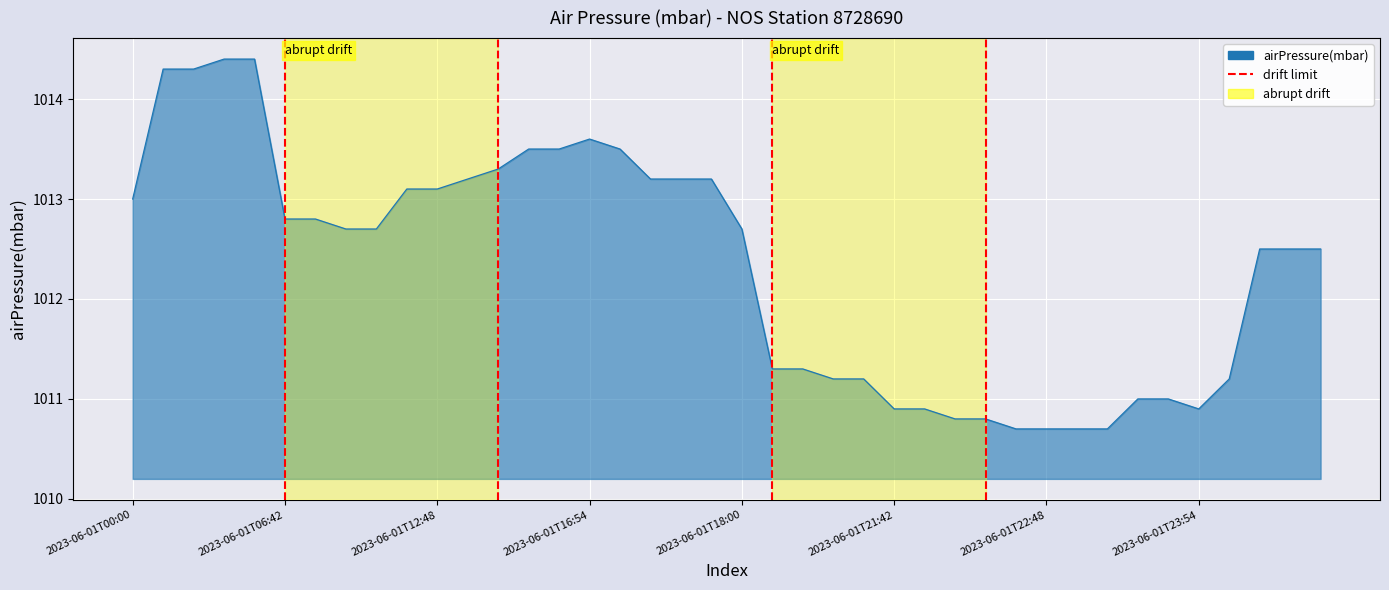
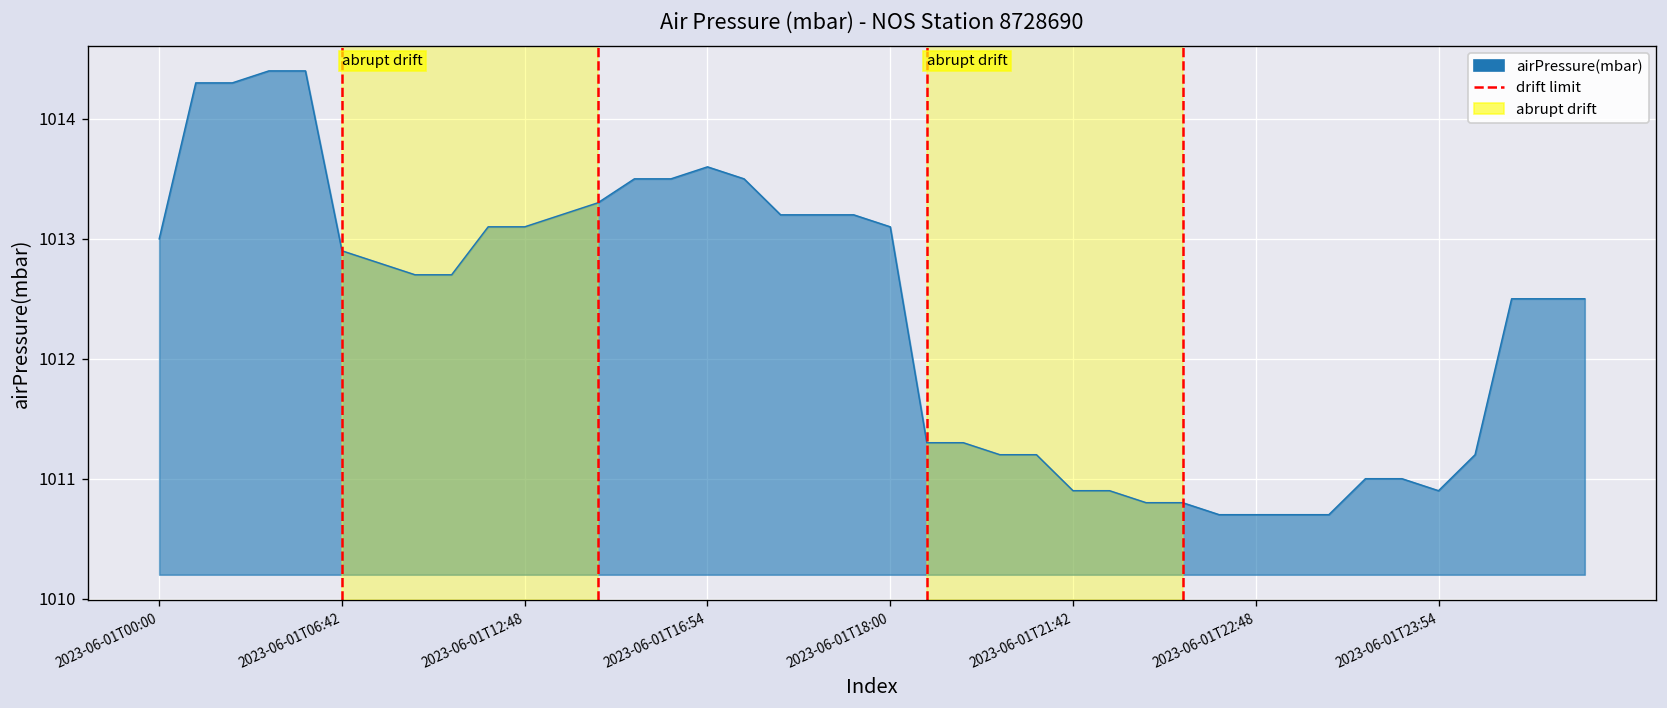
2023-06-01T06:42: 1012.8 -> 1012.9
2023-06-01T18:00: 1012.7 -> 1013.1
